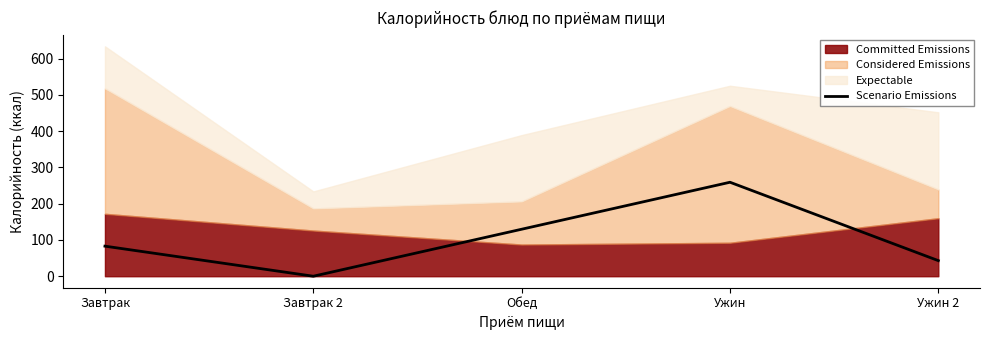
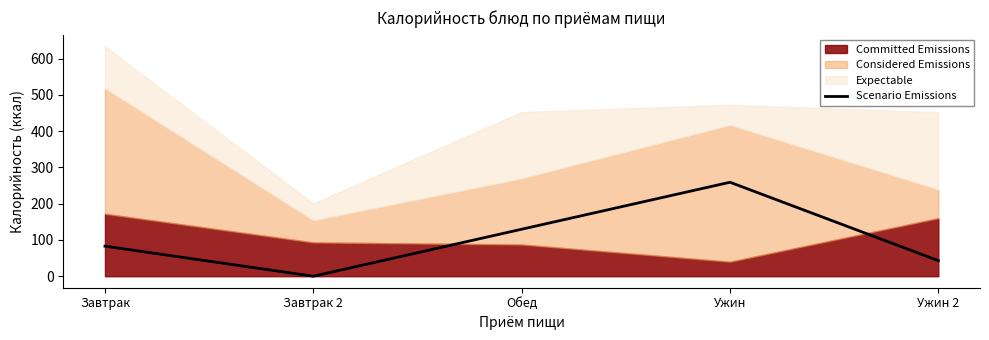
Committed Emissions, Завтрак 2: 130 -> 90
Considered Emissions, Обед: 120 -> 180
Committed Emissions, Ужин: 90 -> 40
